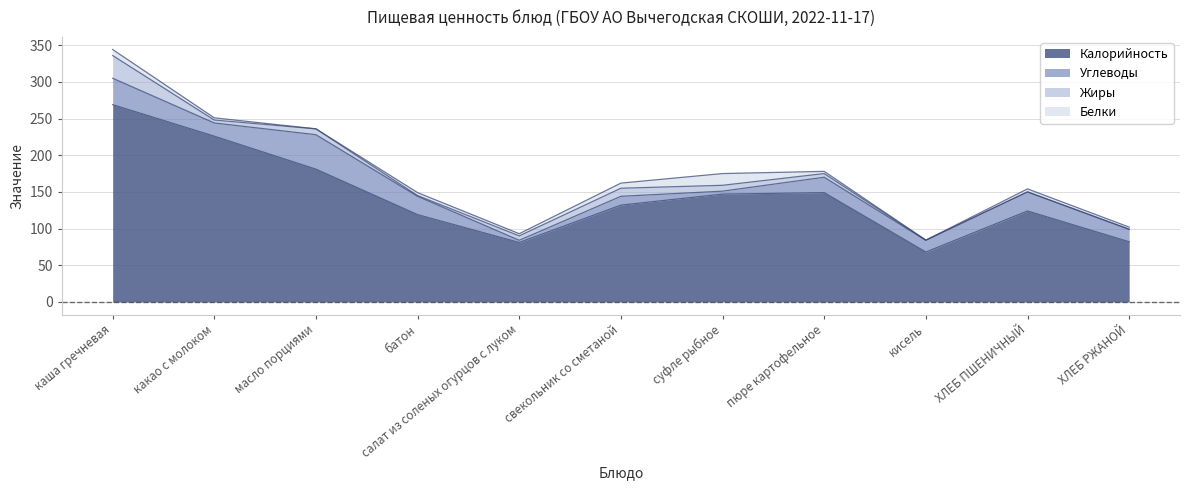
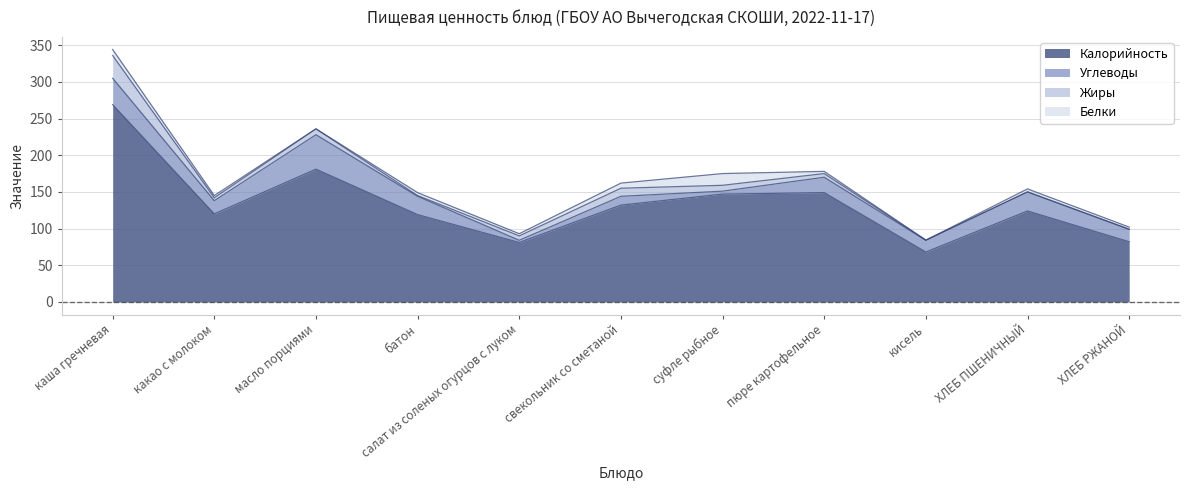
Калорийность, какао с молоком: 230 -> 120
